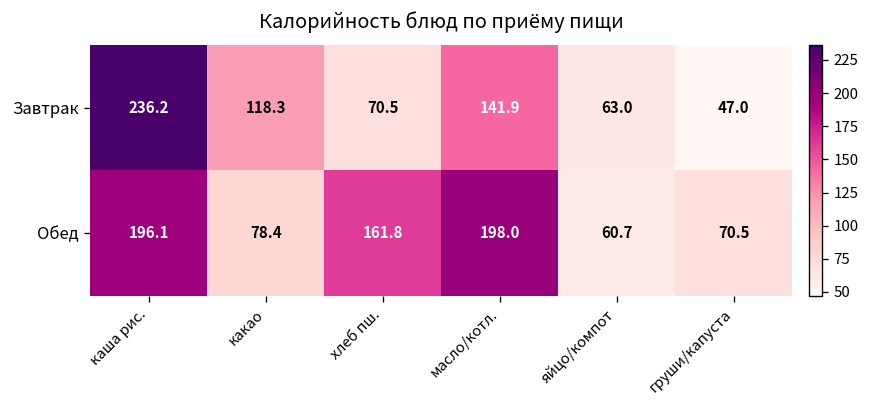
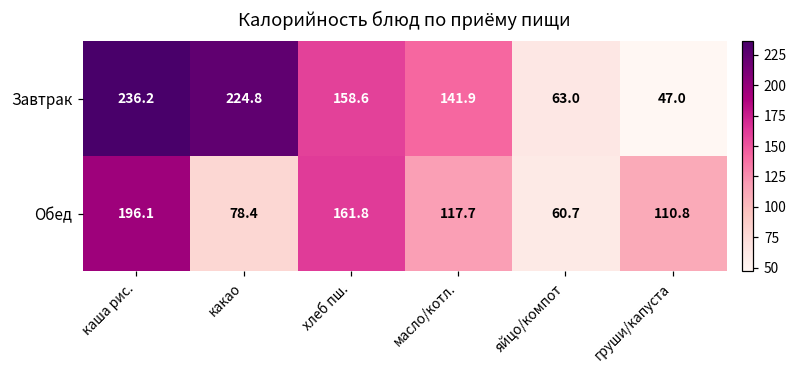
Завтрак, какао: 118.3 -> 224.8
Завтрак, хлеб пш.: 70.5 -> 158.6
Обед, масло/котл.: 198.0 -> 117.7
Обед, груши/капуста: 70.5 -> 110.8
